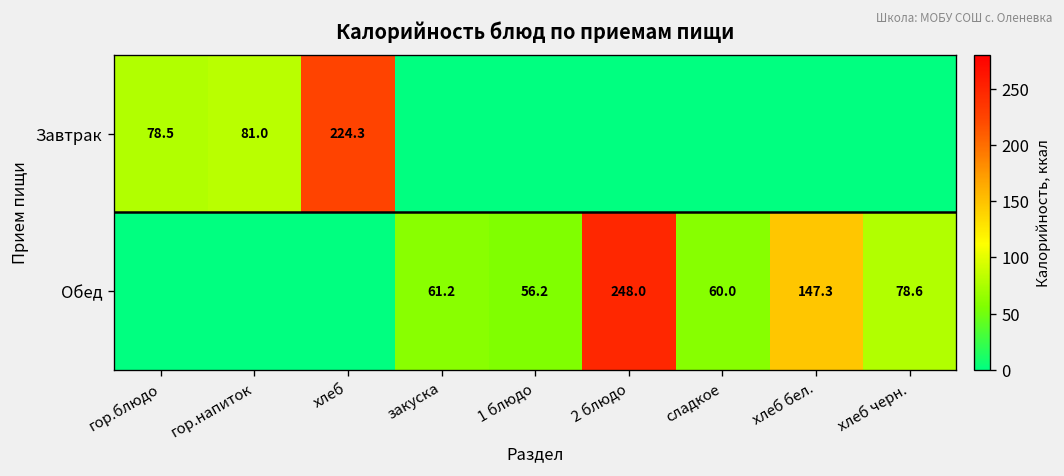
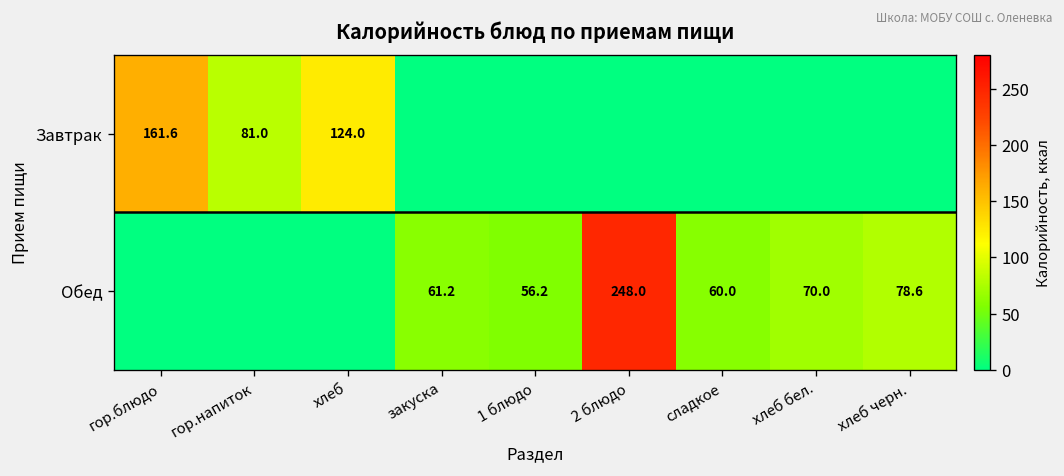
Завтрак, гор.блюдо: 78.5 -> 161.6
Завтрак, хлеб: 224.3 -> 124.0
Обед, хлеб бел.: 147.3 -> 70.0
